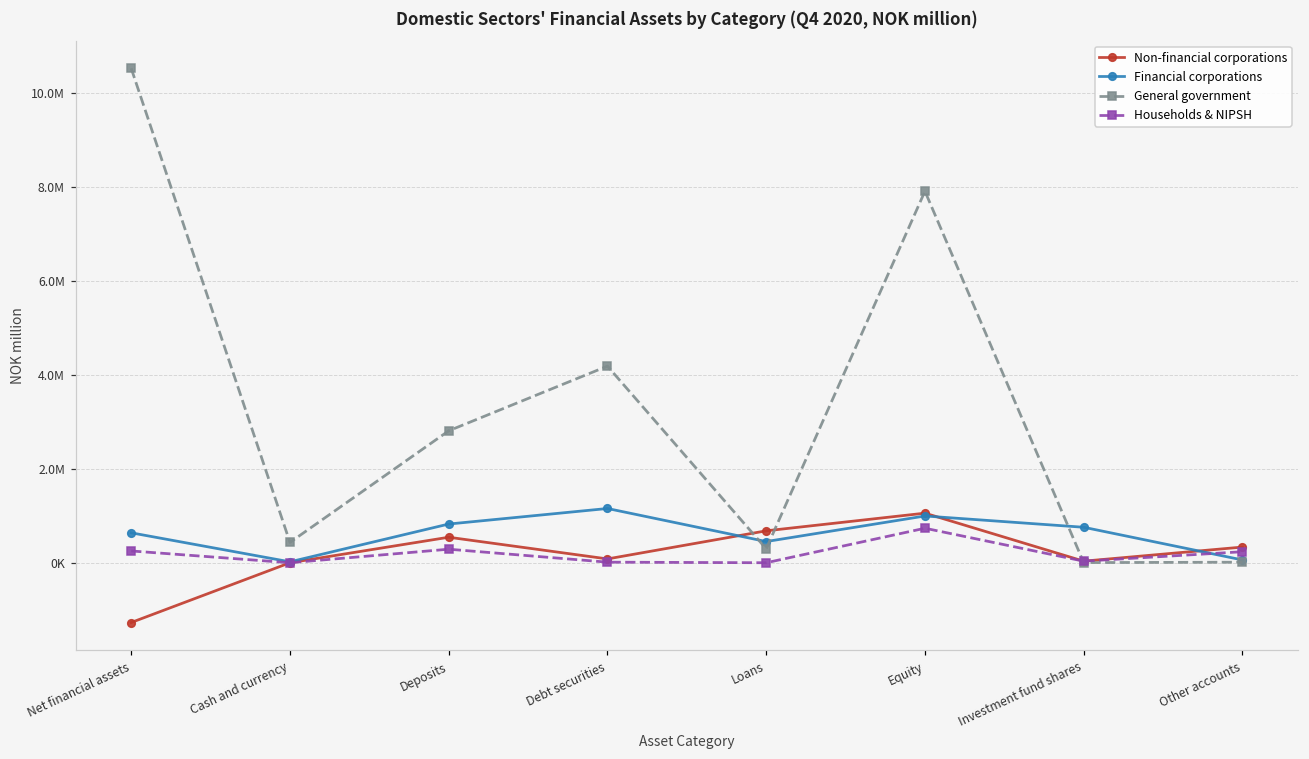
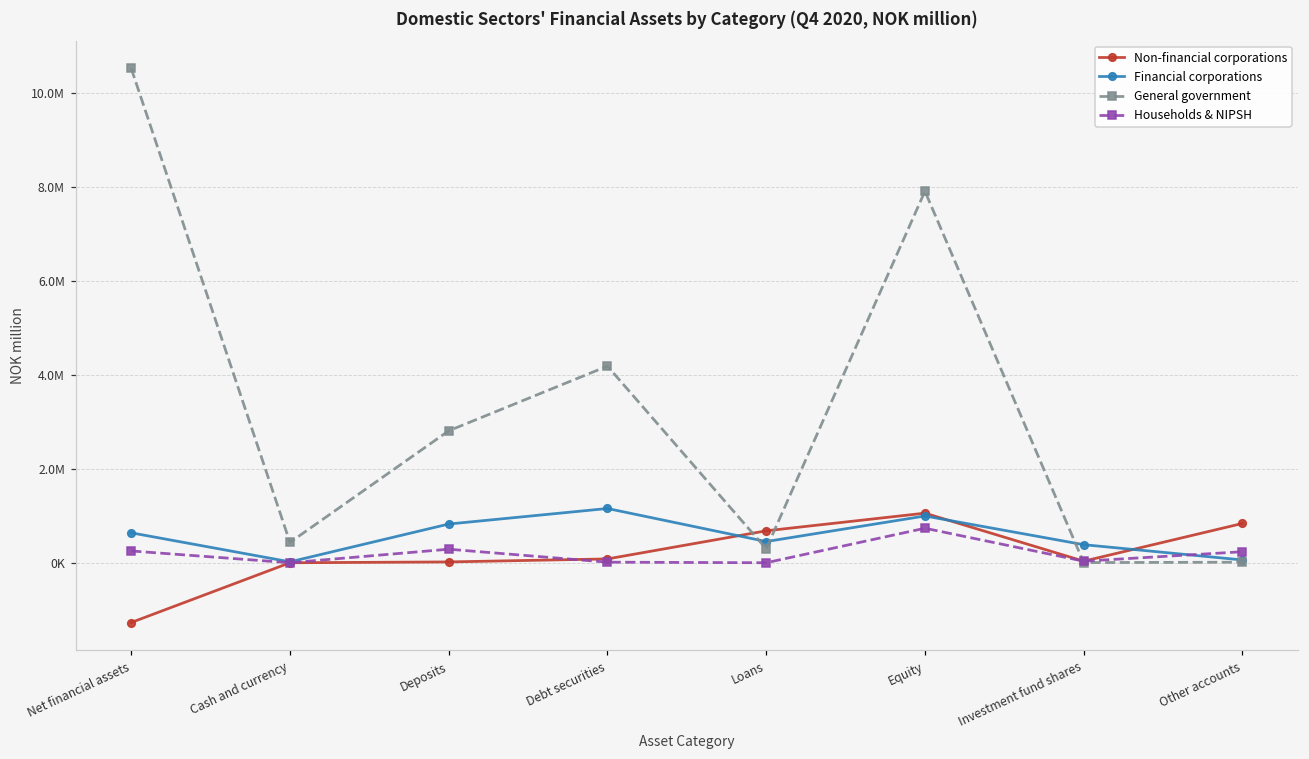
Non-financial corporations, Deposits: 500000 -> 0
Financial corporations, Investment fund shares: 800000 -> 400000
Non-financial corporations, Other accounts: 300000 -> 800000
